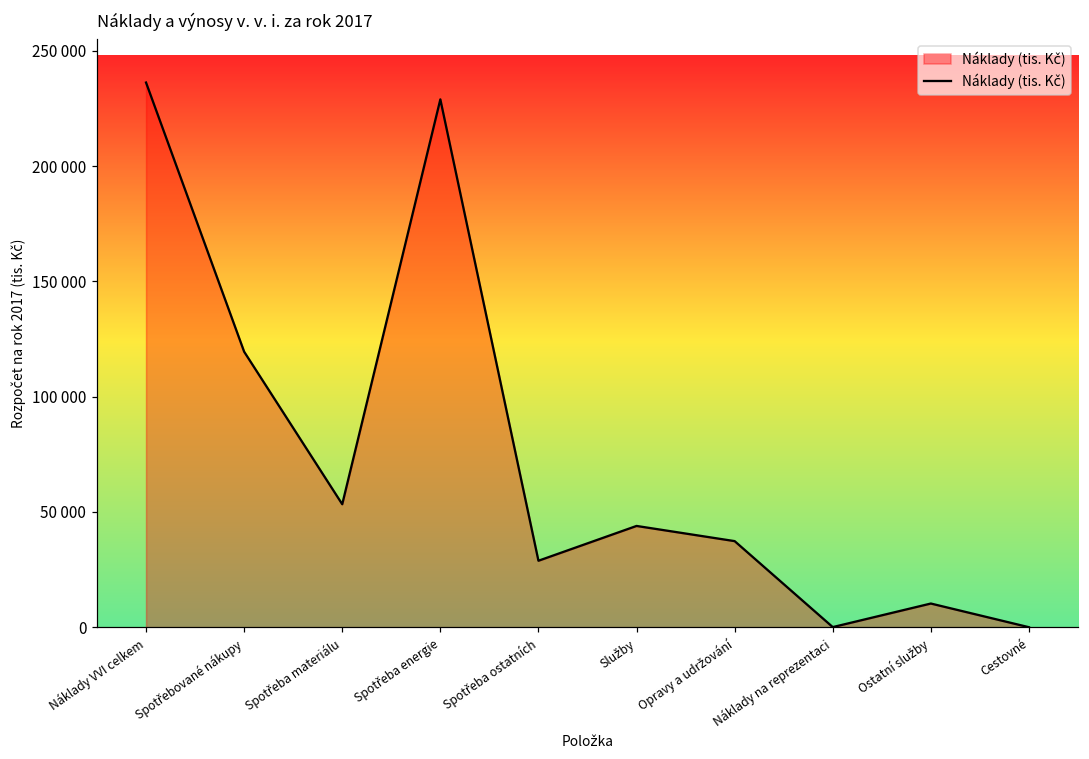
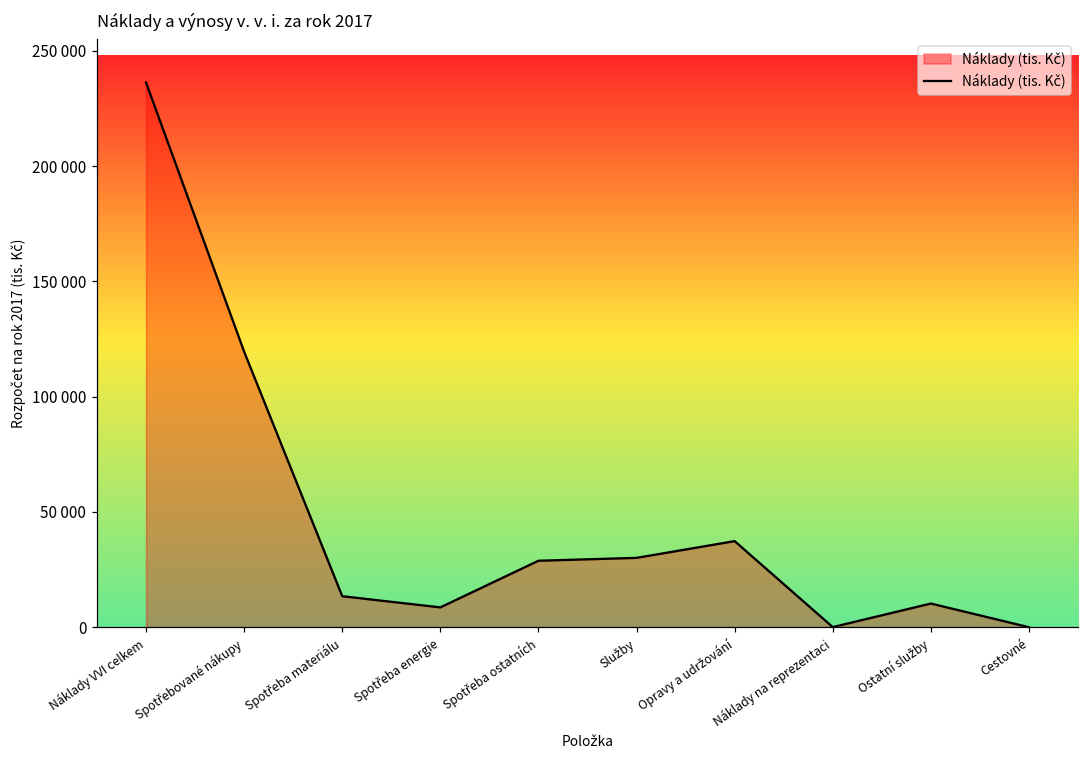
Spotřeba materiálu: 53000 -> 13000
Spotřeba energie: 229000 -> 9000
Služby: 44000 -> 30000
